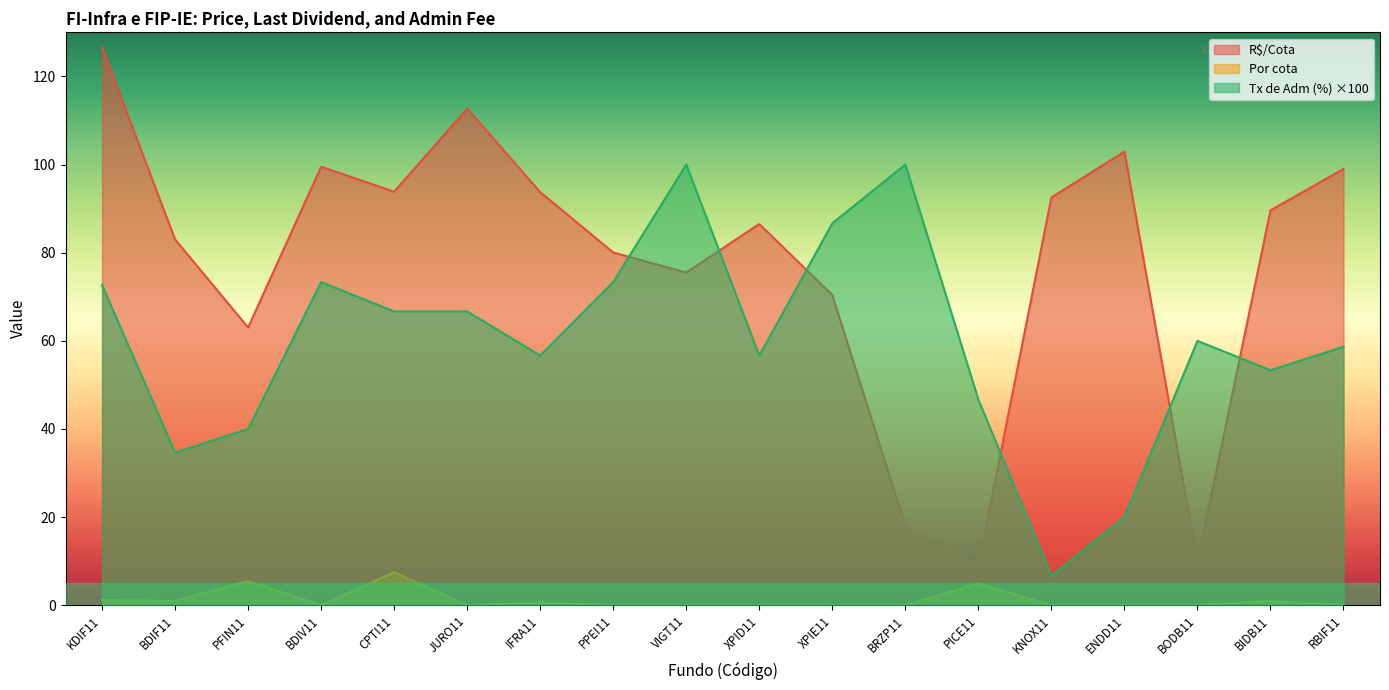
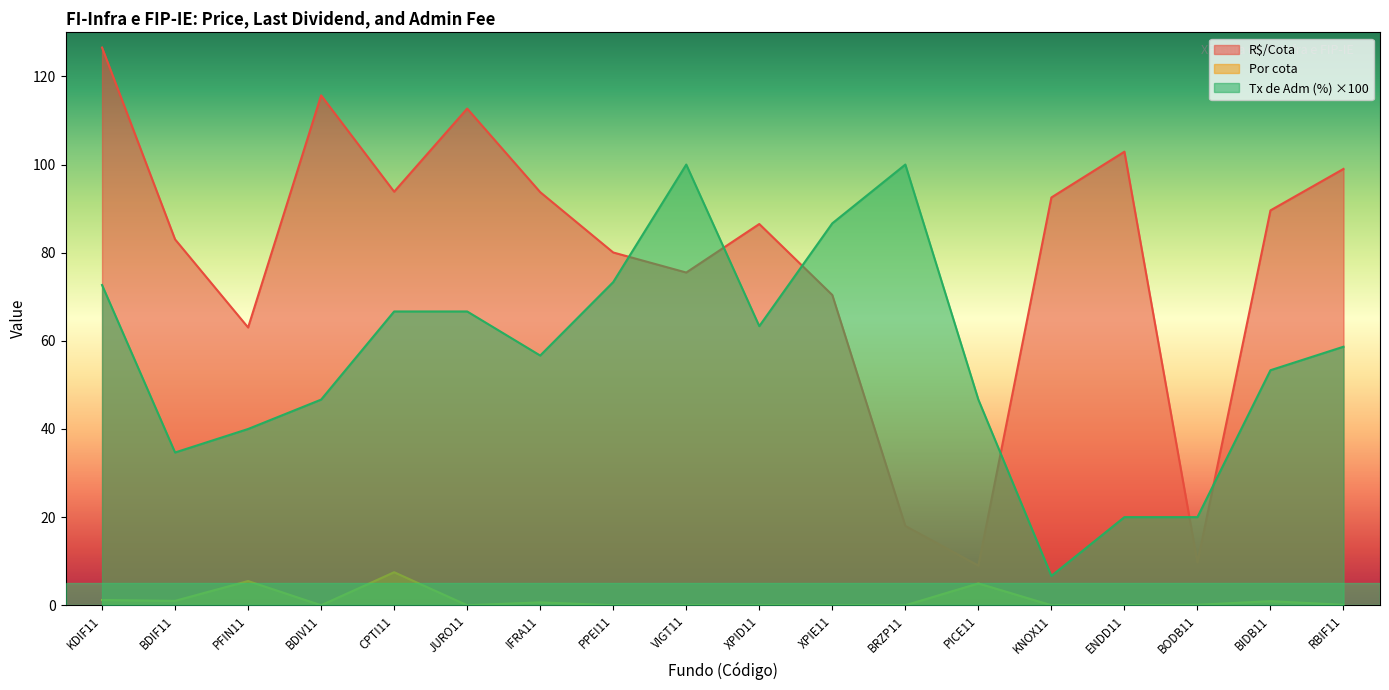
R$/Cota, BDIV11: 100 -> 116
Tx de Adm (%) ×100, BDIV11: 73 -> 47
Tx de Adm (%) ×100, XPID11: 57 -> 63
Tx de Adm (%) ×100, BODB11: 60 -> 20
